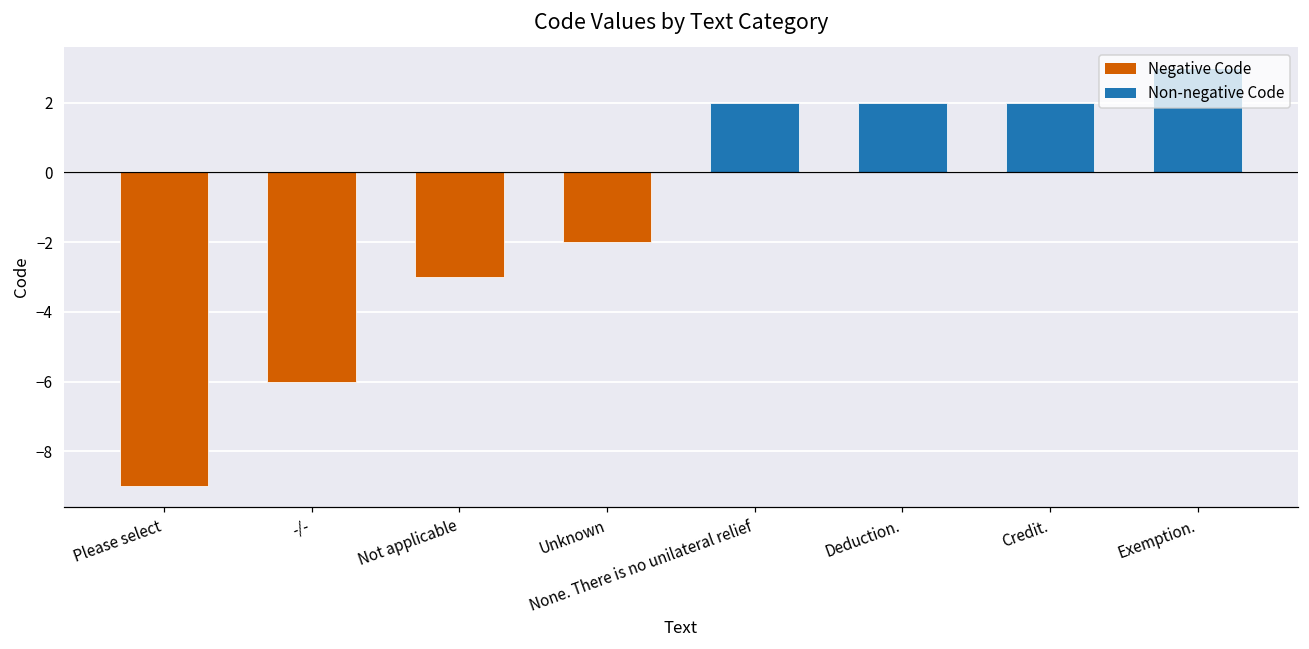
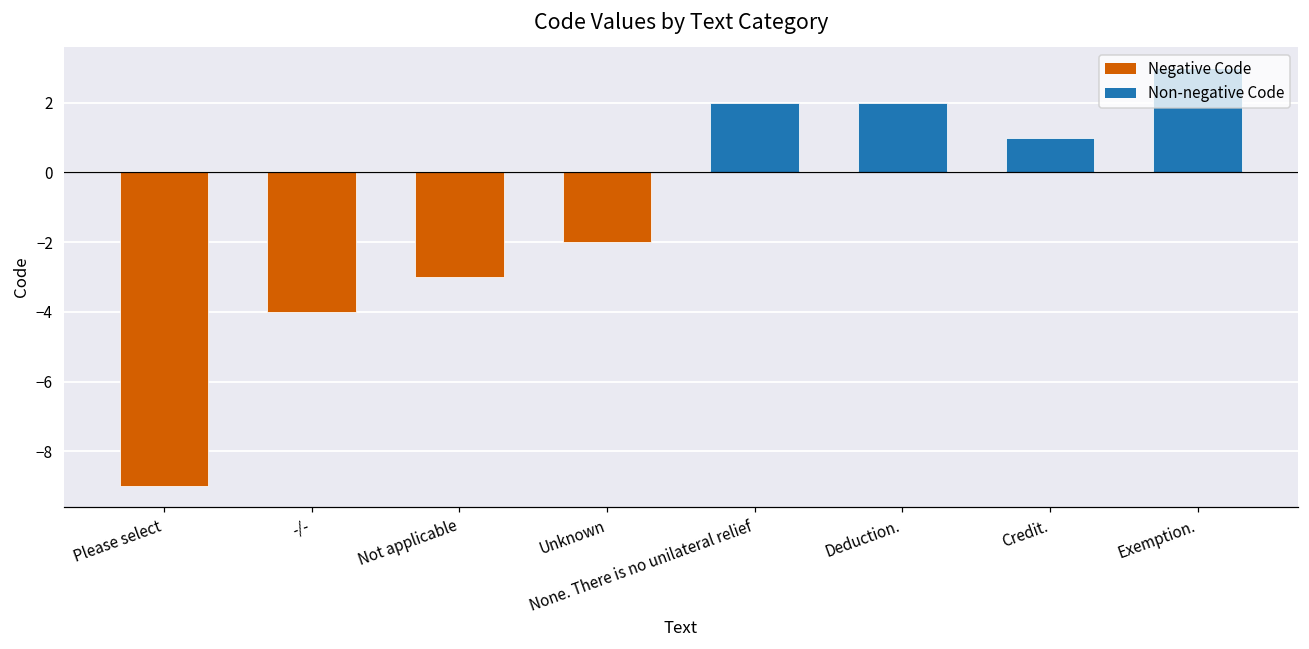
-/-: -6 -> -4
Credit.: 2 -> 1
